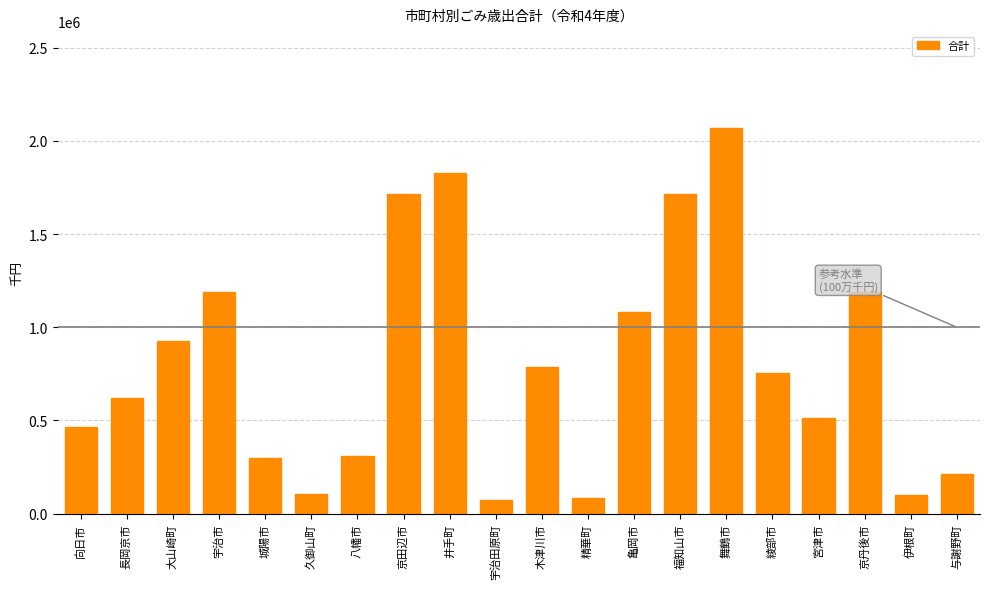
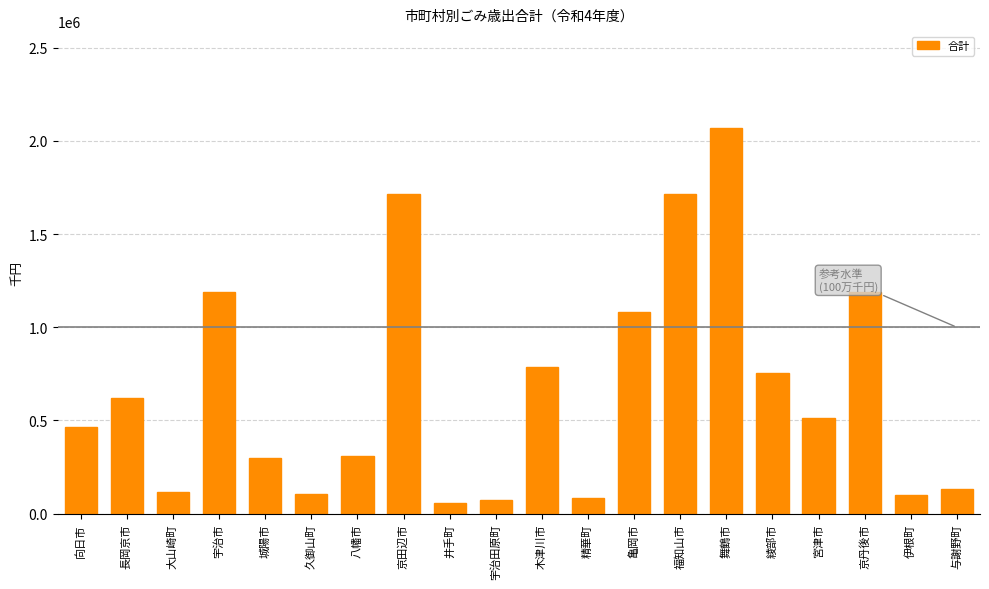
大山崎町: 930000 -> 120000
井手町: 1830000 -> 60000
与謝野町: 210000 -> 130000
